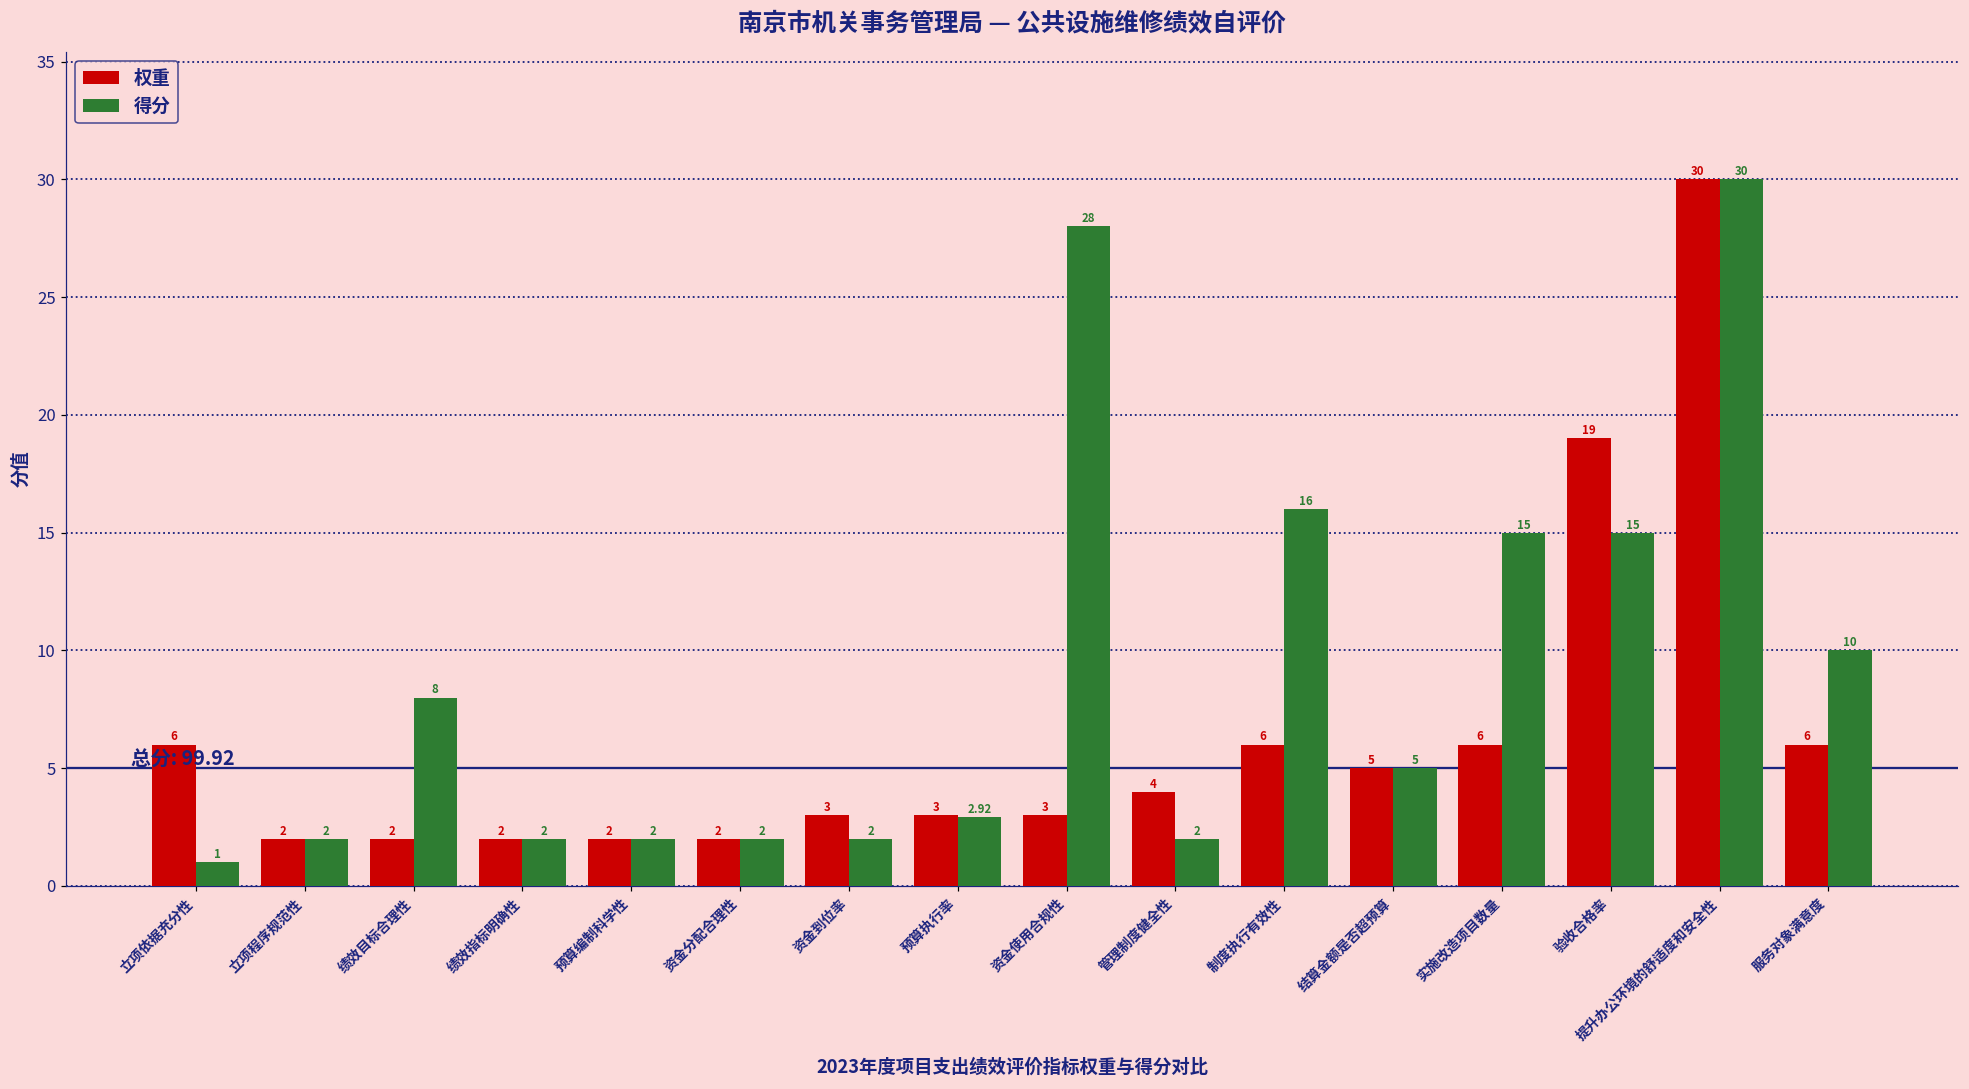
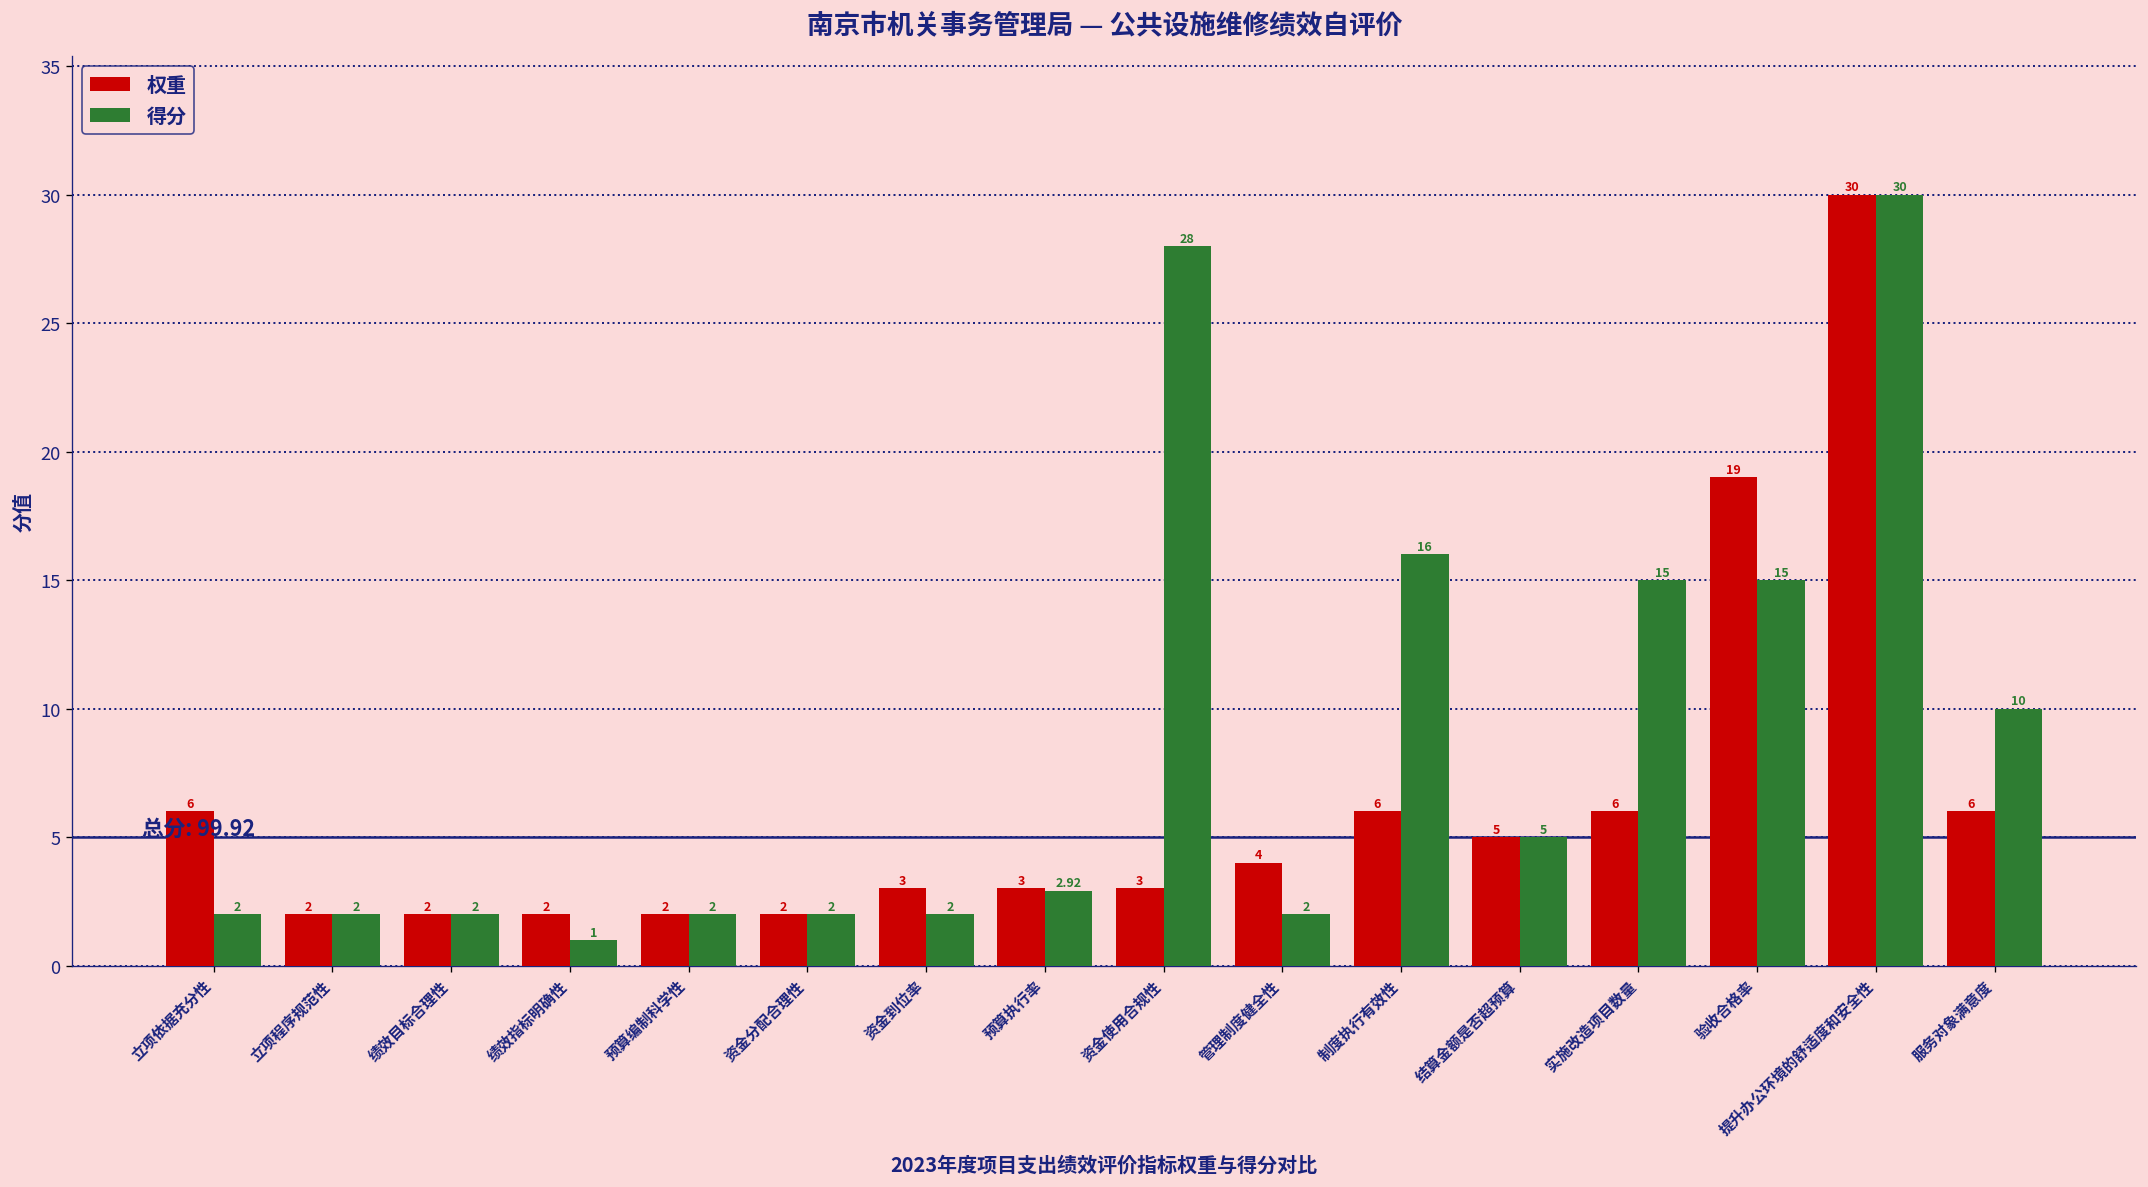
得分, 立项依据充分性: 1 -> 2
得分, 绩效目标合理性: 8 -> 2
得分, 绩效指标明确性: 2 -> 1
